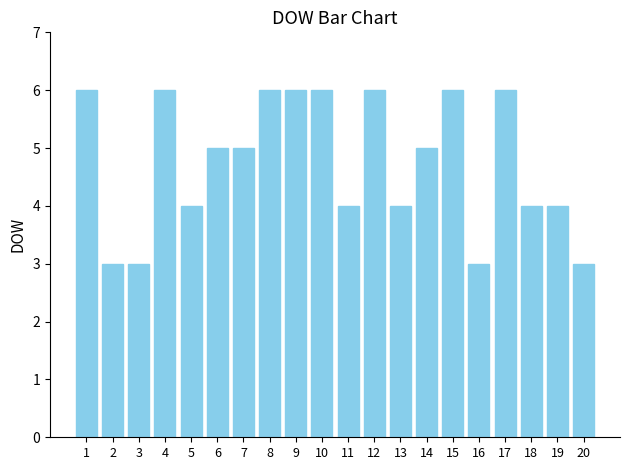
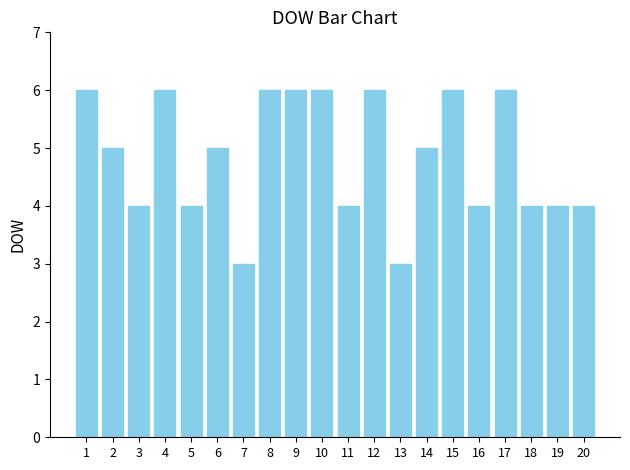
2: 3 -> 5
3: 3 -> 4
7: 5 -> 3
13: 4 -> 3
16: 3 -> 4
20: 3 -> 4
